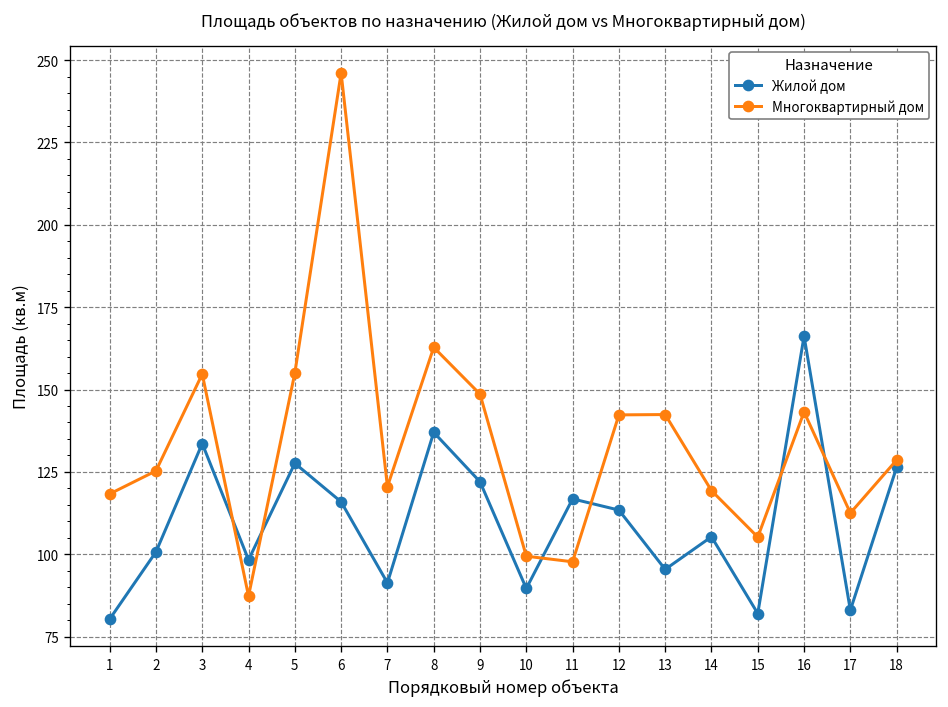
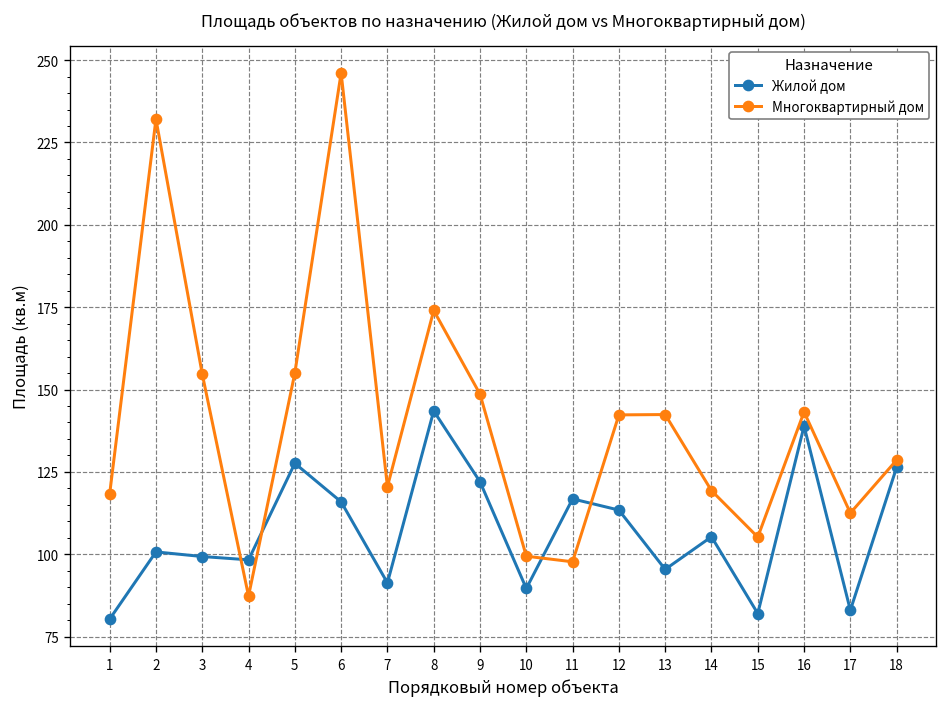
Многоквартирный дом, 2: 125 -> 232
Жилой дом, 3: 134 -> 99
Жилой дом, 8: 137 -> 144
Многоквартирный дом, 8: 163 -> 174
Жилой дом, 16: 166 -> 139
